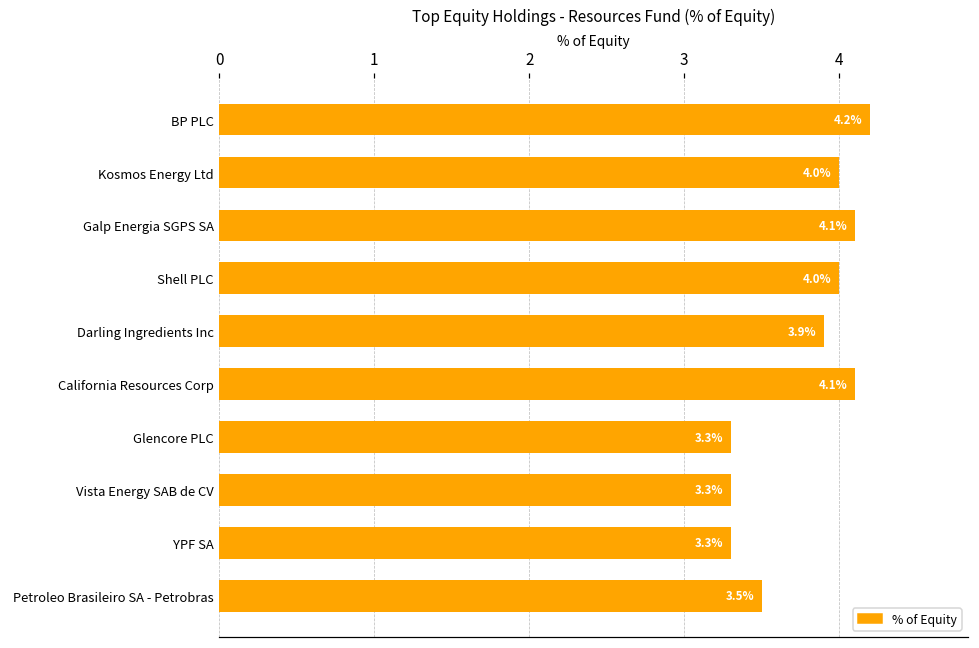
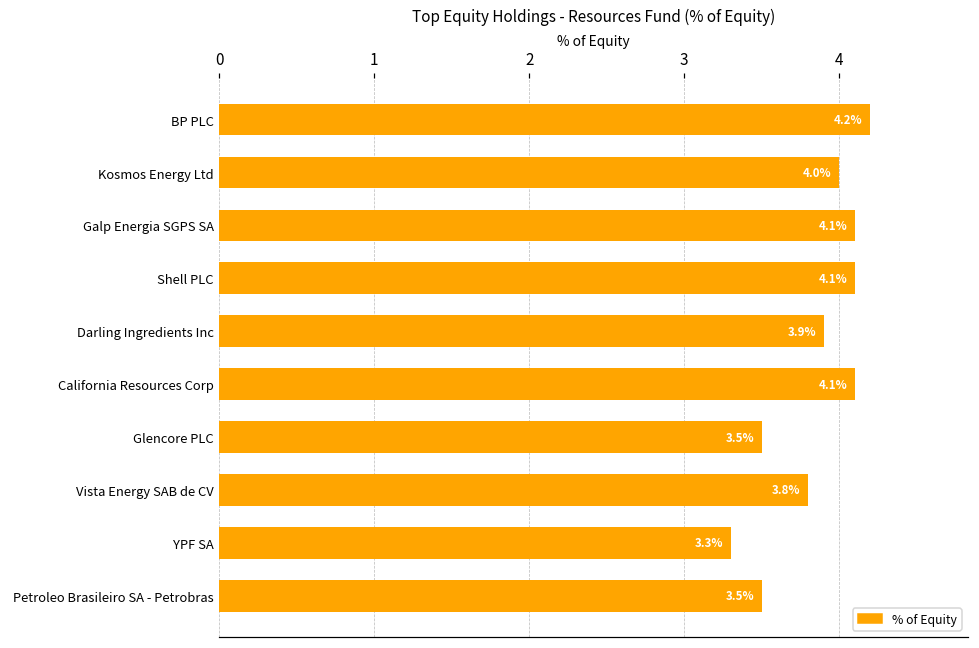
Shell PLC: 4.0% -> 4.1%
Glencore PLC: 3.3% -> 3.5%
Vista Energy SAB de CV: 3.3% -> 3.8%
